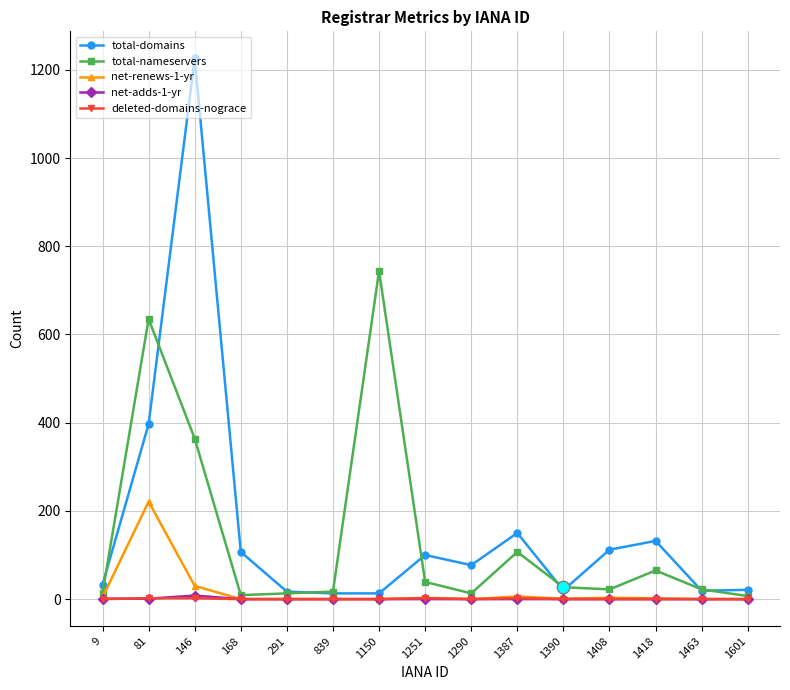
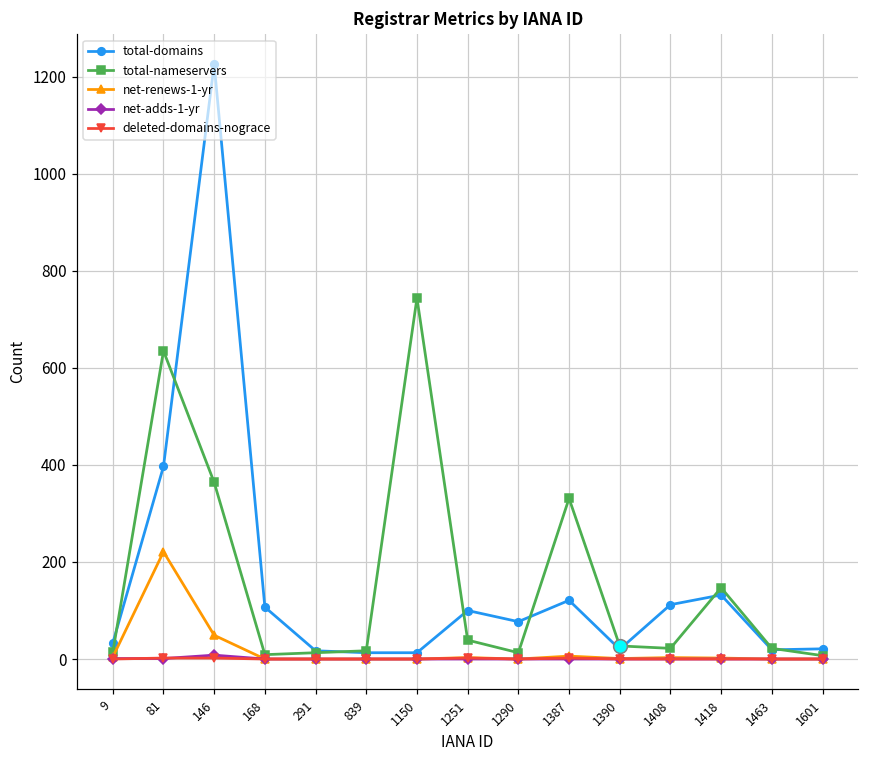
net-renews-1-yr, 146: 30 -> 50
total-domains, 1387: 150 -> 120
total-nameservers, 1387: 110 -> 330
total-nameservers, 1418: 70 -> 150
